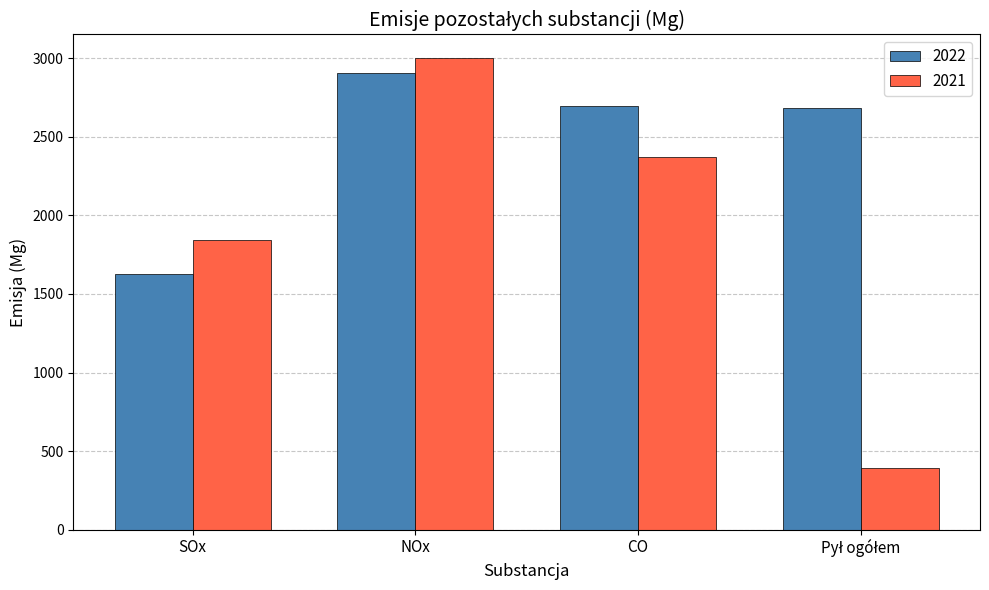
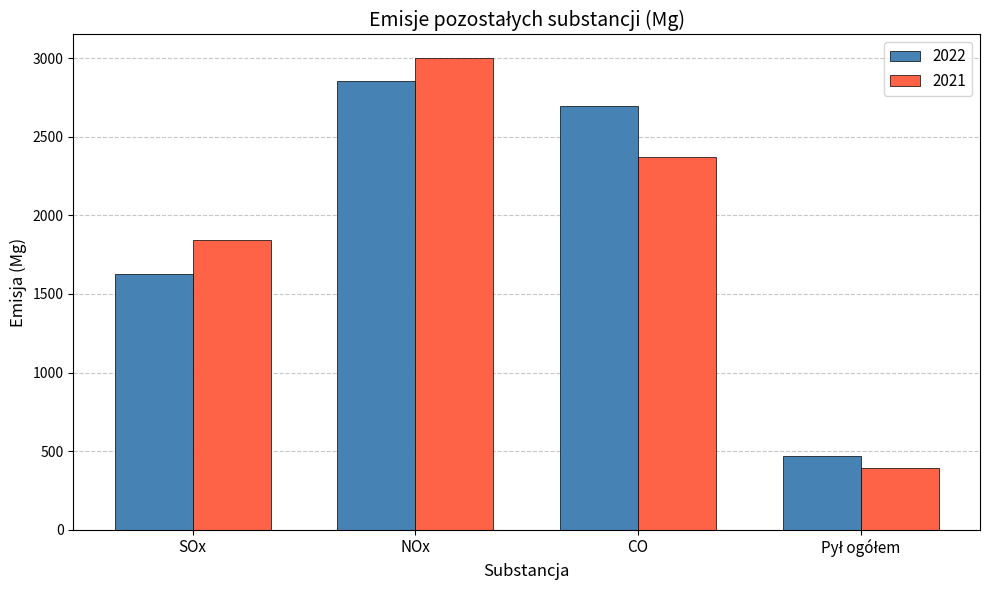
2022, NOx: 2910 -> 2850
2022, Pył ogółem: 2680 -> 470
